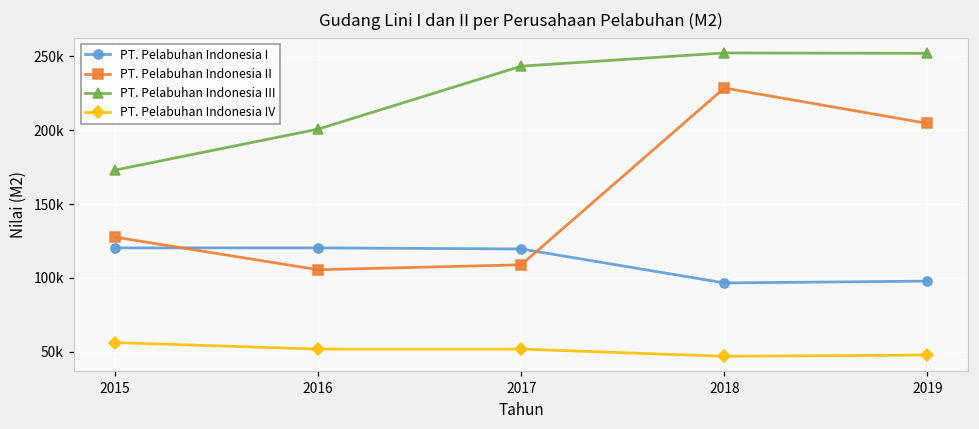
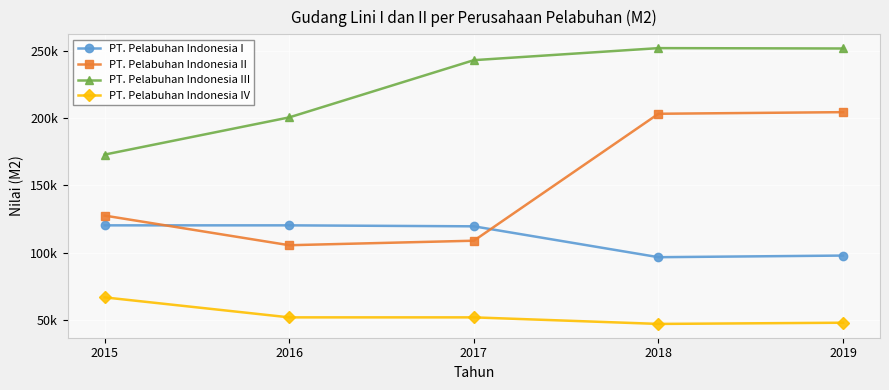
PT. Pelabuhan Indonesia IV, 2015: 56000 -> 67000
PT. Pelabuhan Indonesia II, 2018: 229000 -> 203000
